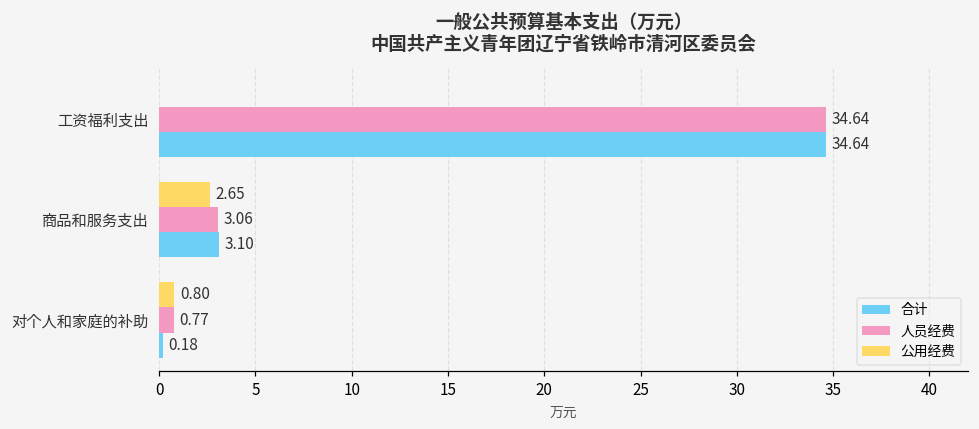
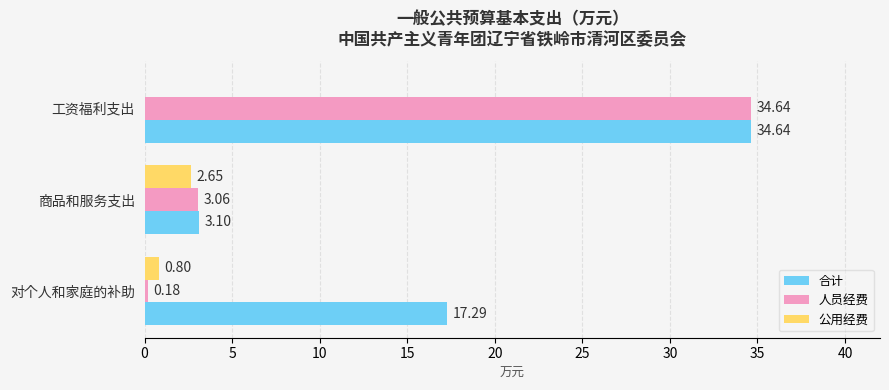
人员经费, 对个人和家庭的补助: 0.77 -> 0.18
合计, 对个人和家庭的补助: 0.18 -> 17.29
